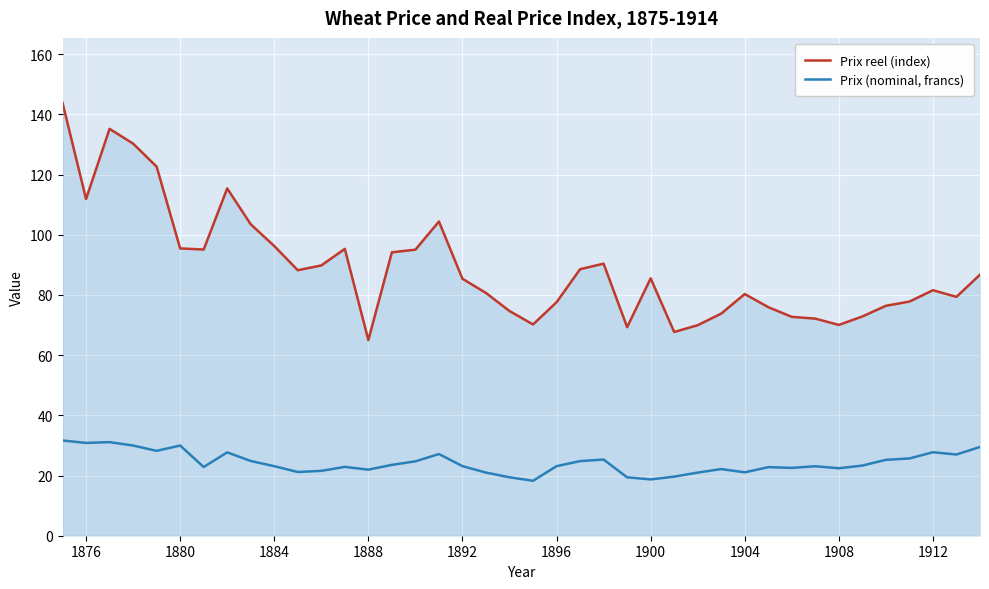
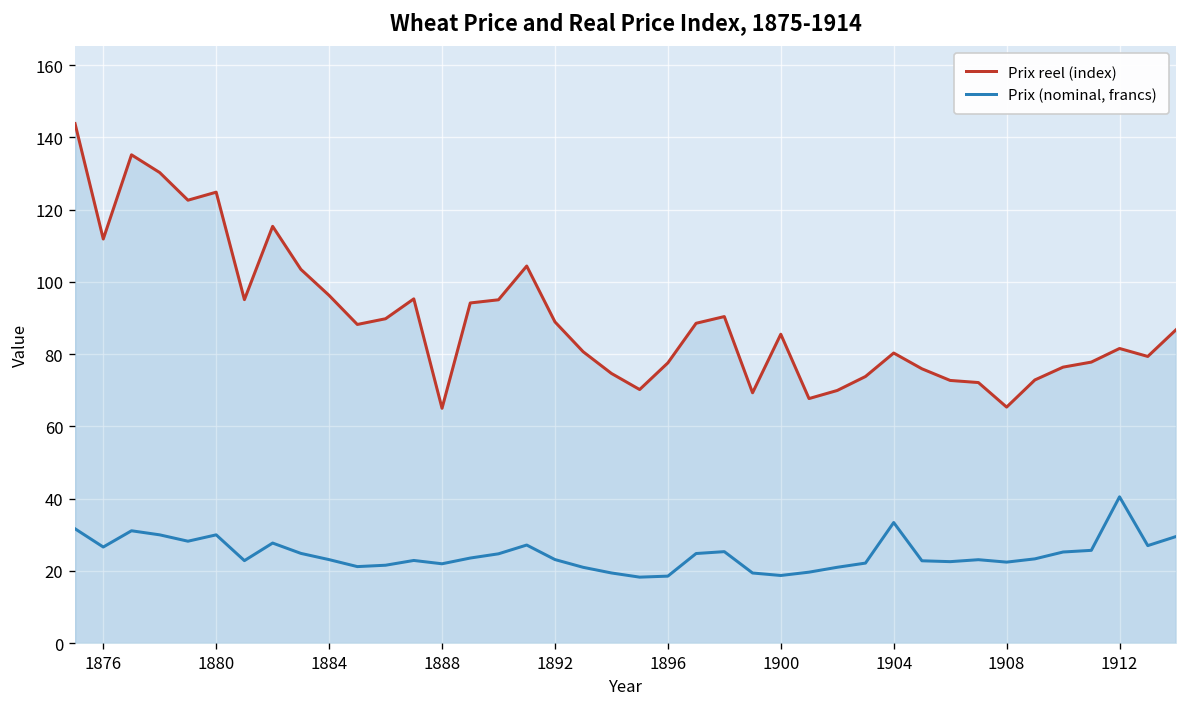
Prix (nominal, francs), 1876: 31 -> 27
Prix reel (index), 1880: 95 -> 125
Prix reel (index), 1892: 85 -> 89
Prix (nominal, francs), 1896: 23 -> 19
Prix (nominal, francs), 1904: 21 -> 33
Prix reel (index), 1908: 70 -> 65
Prix (nominal, francs), 1912: 28 -> 40
